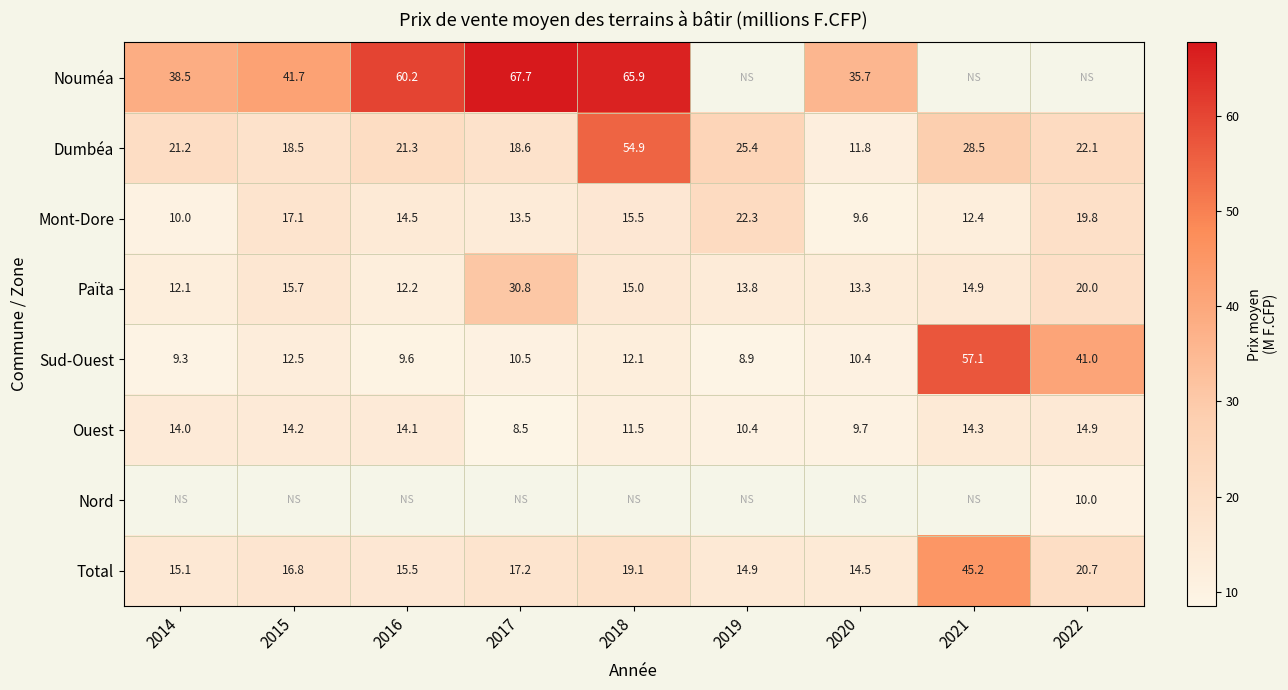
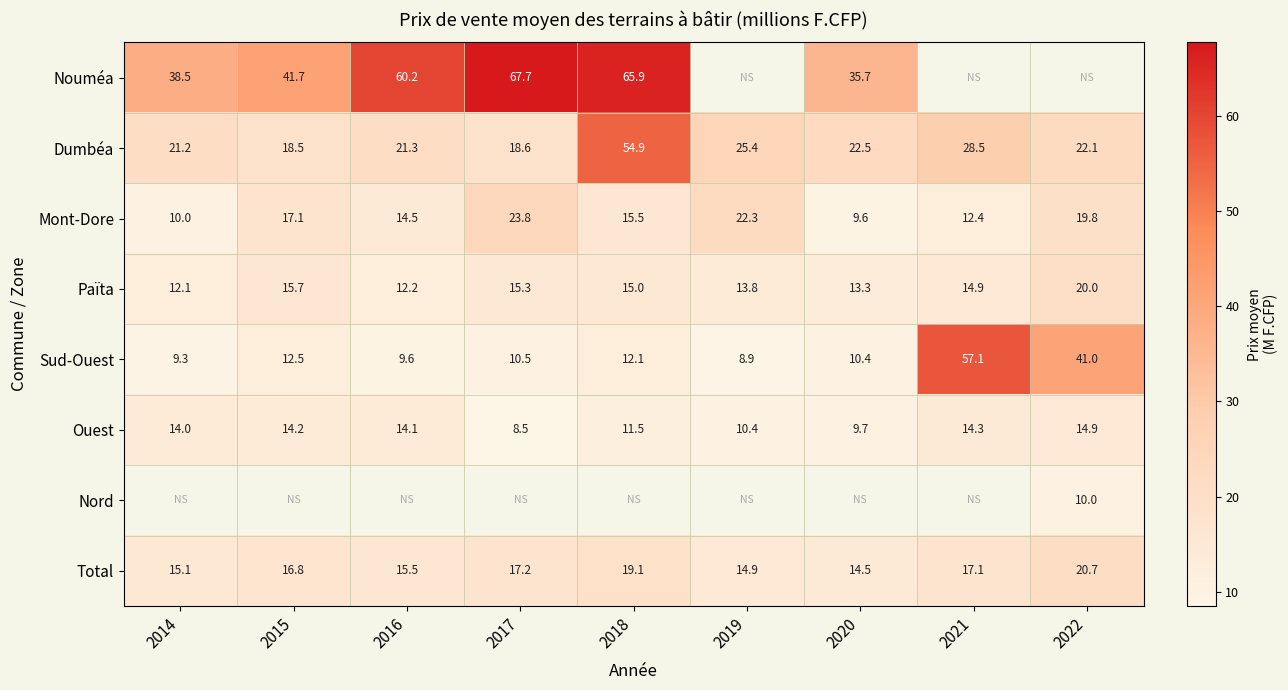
Dumbéa, 2020: 11.8 -> 22.5
Mont-Dore, 2017: 13.5 -> 23.8
Païta, 2017: 30.8 -> 15.3
Total, 2021: 45.2 -> 17.1
